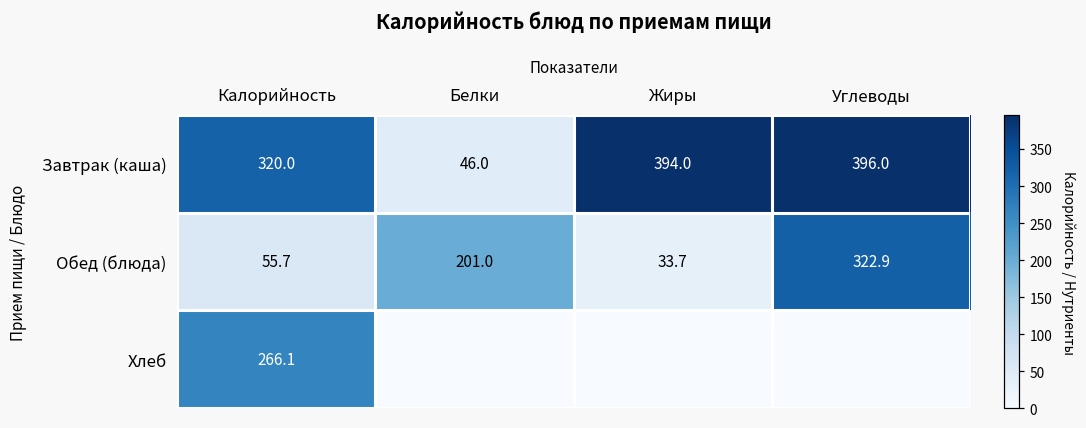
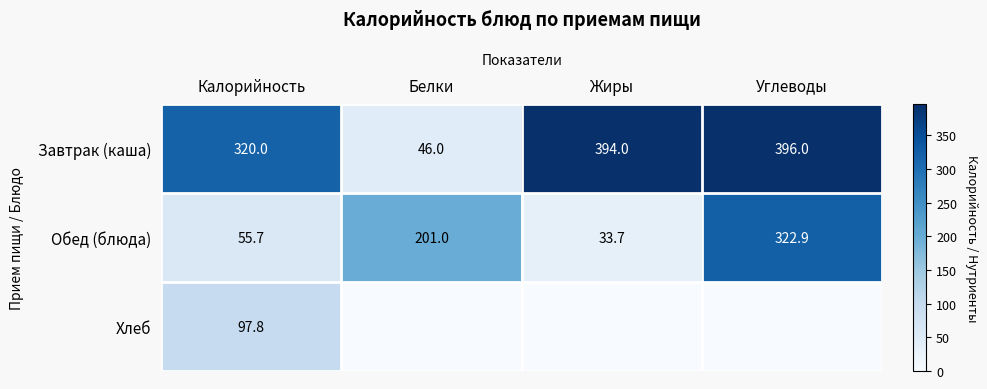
Хлеб, Калорийность: 266.1 -> 97.8
